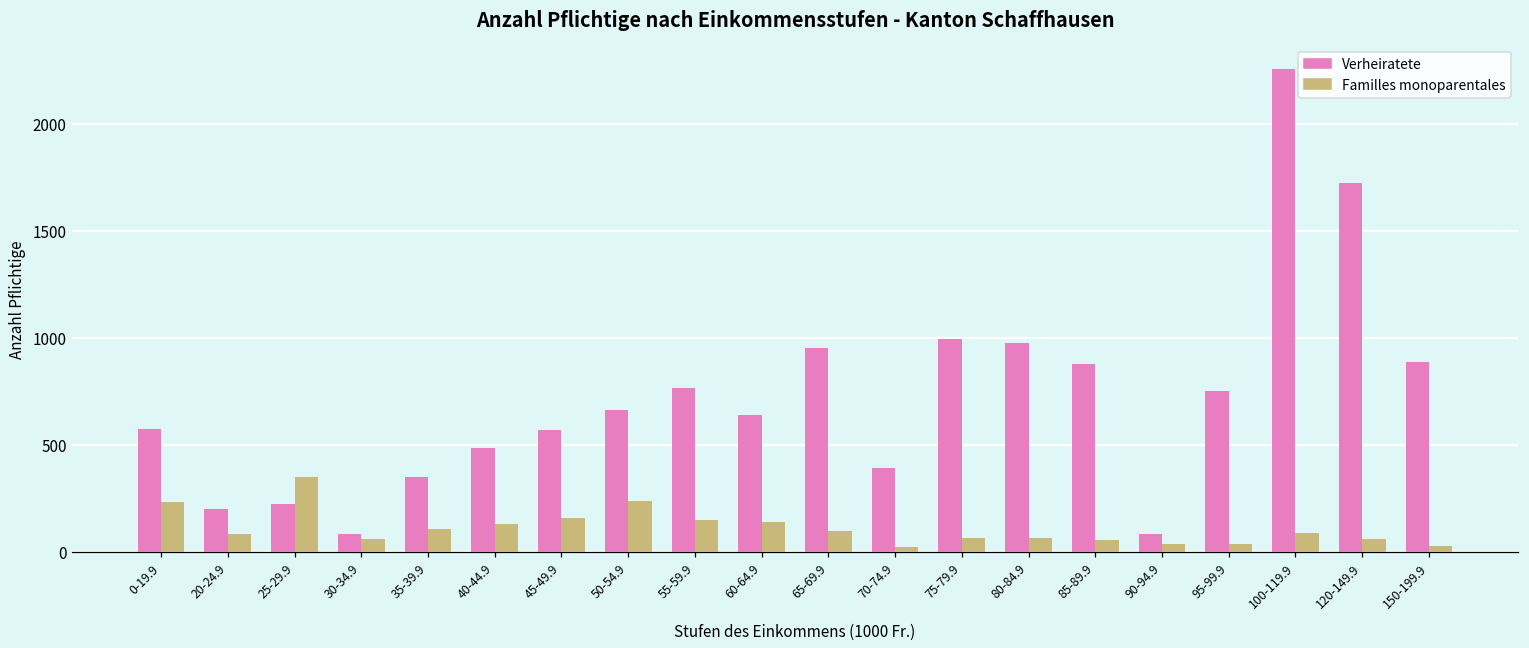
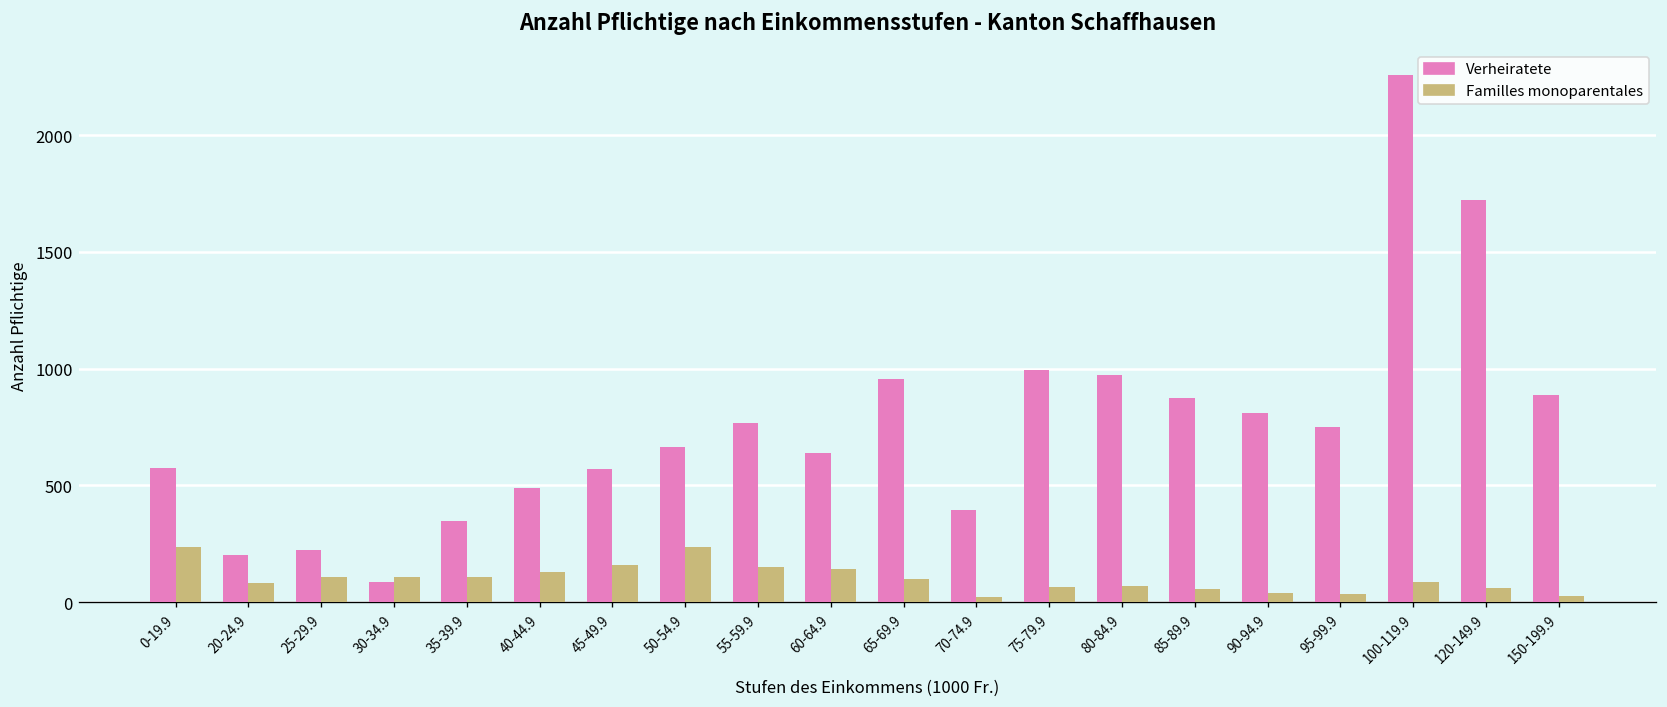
Familles monoparentales, 25-29.9: 350 -> 110
Familles monoparentales, 30-34.9: 60 -> 110
Verheiratete, 90-94.9: 80 -> 810
